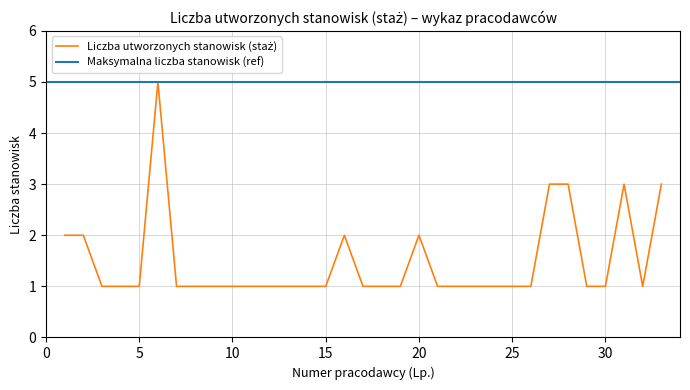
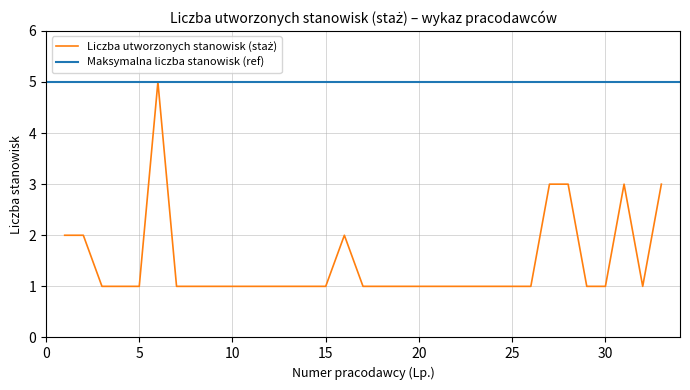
20: 2 -> 1
